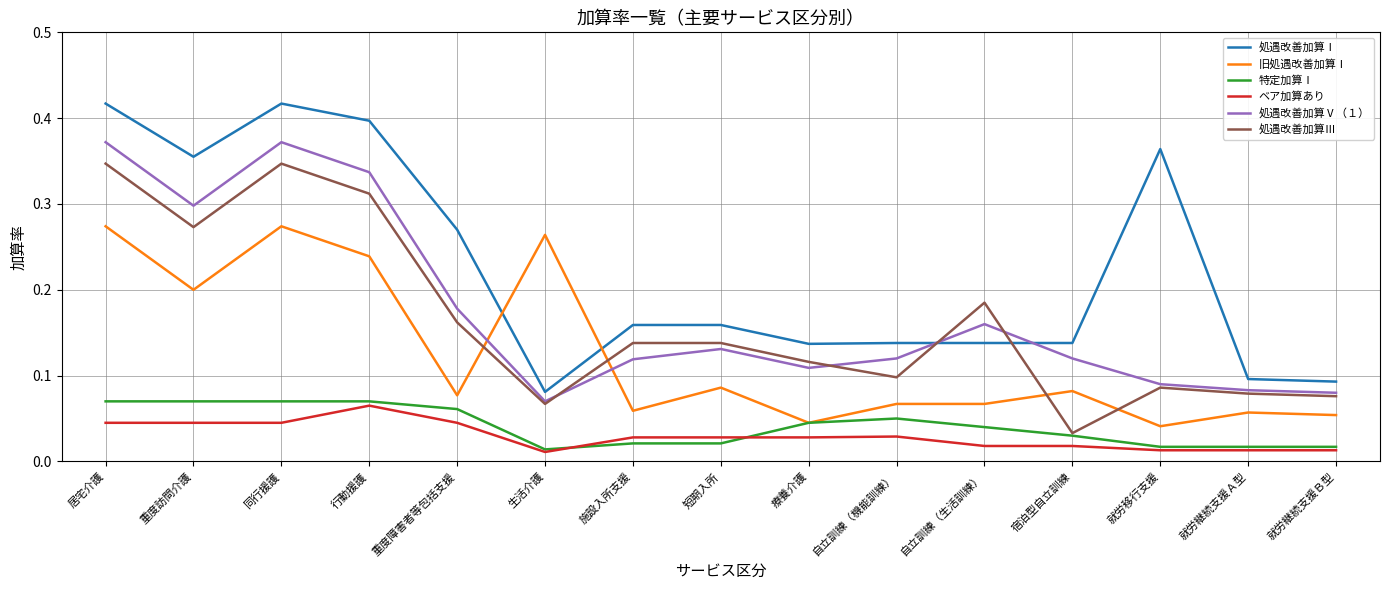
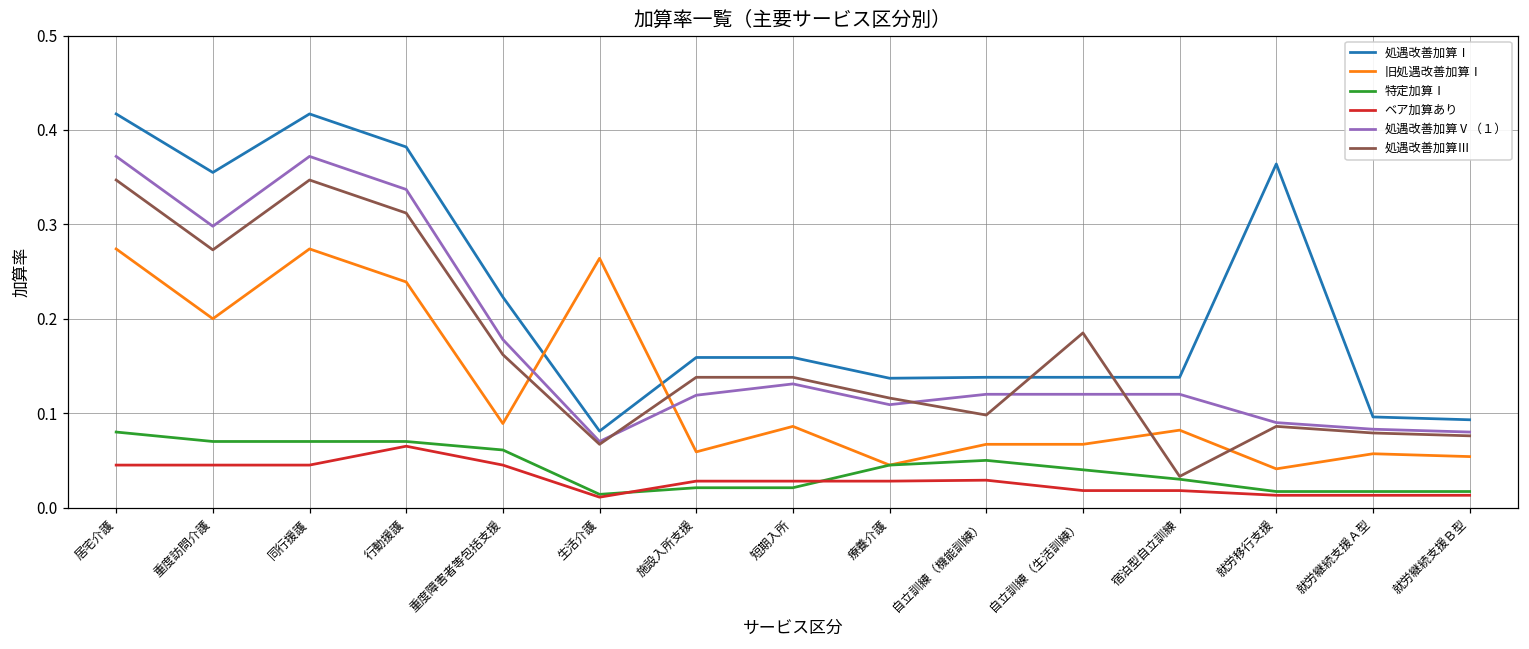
特定加算Ⅰ, 居宅介護: 0.07 -> 0.08
処遇改善加算Ⅰ, 行動援護: 0.40 -> 0.38
処遇改善加算Ⅰ, 重度障害者等包括支援: 0.27 -> 0.22
旧処遇改善加算Ⅰ, 重度障害者等包括支援: 0.08 -> 0.09
処遇改善加算Ⅴ（１）, 自立訓練（生活訓練）: 0.16 -> 0.12
